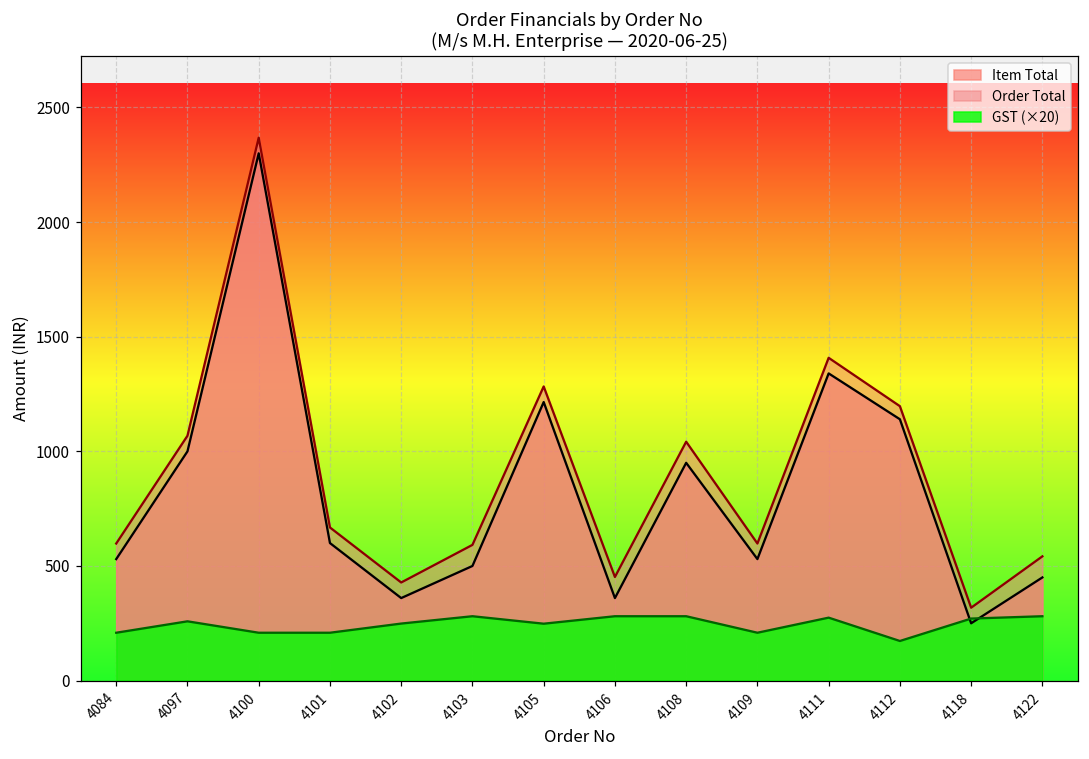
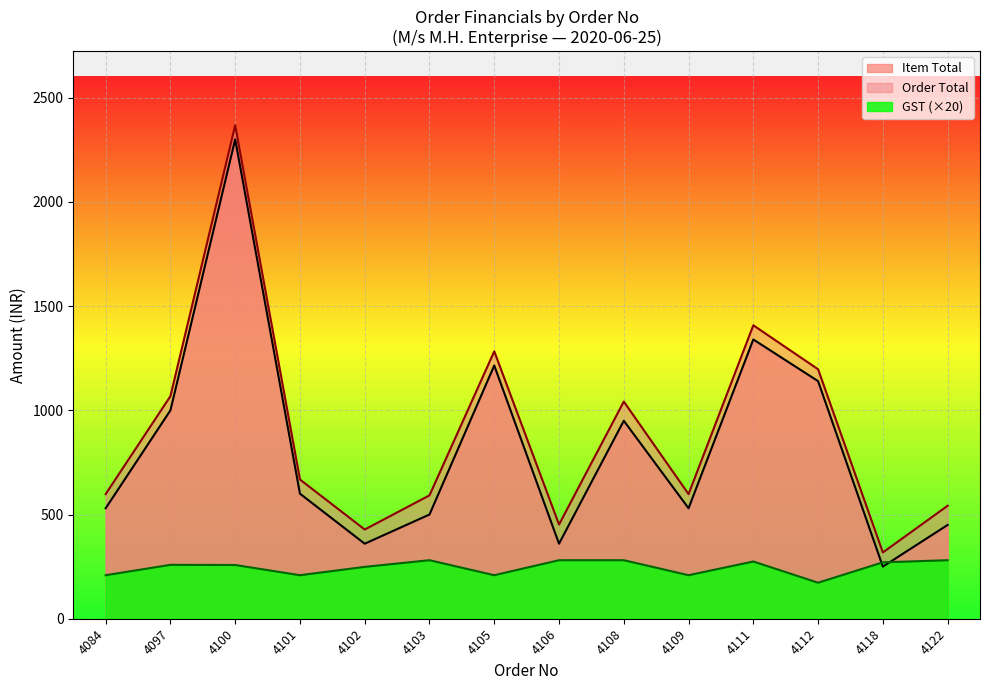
GST (×20), 4100: 210 -> 260
GST (×20), 4105: 250 -> 210
